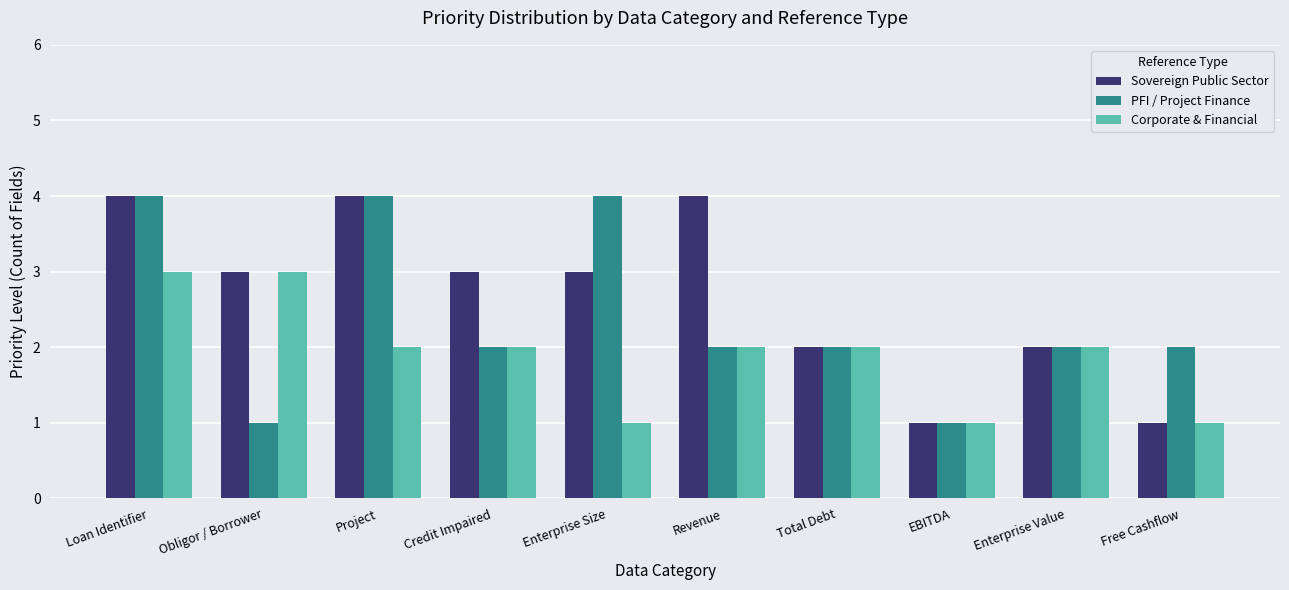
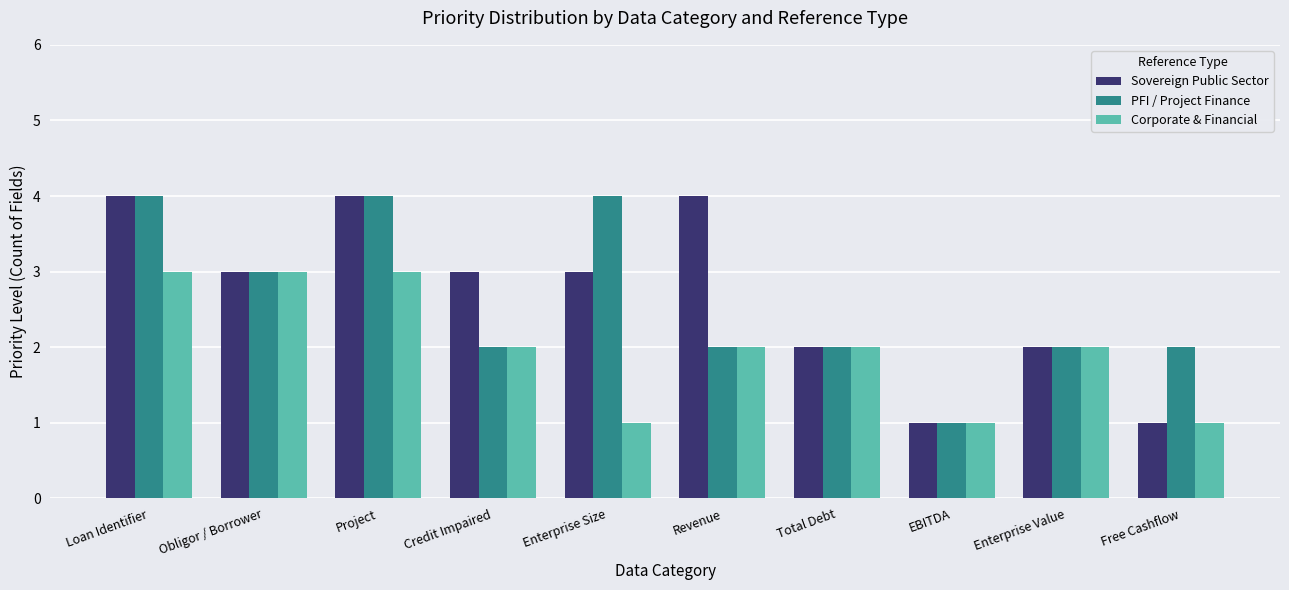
PFI / Project Finance, Obligor / Borrower: 1 -> 3
Corporate & Financial, Project: 2 -> 3
